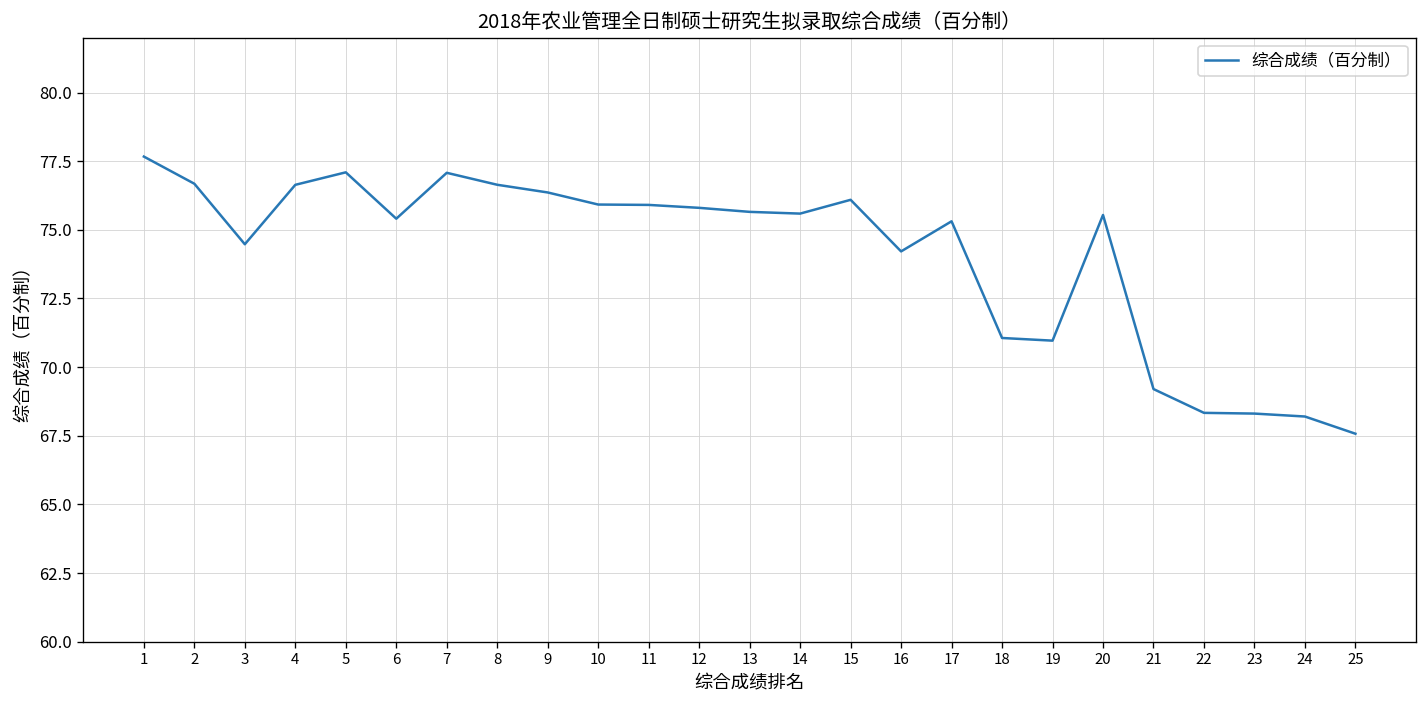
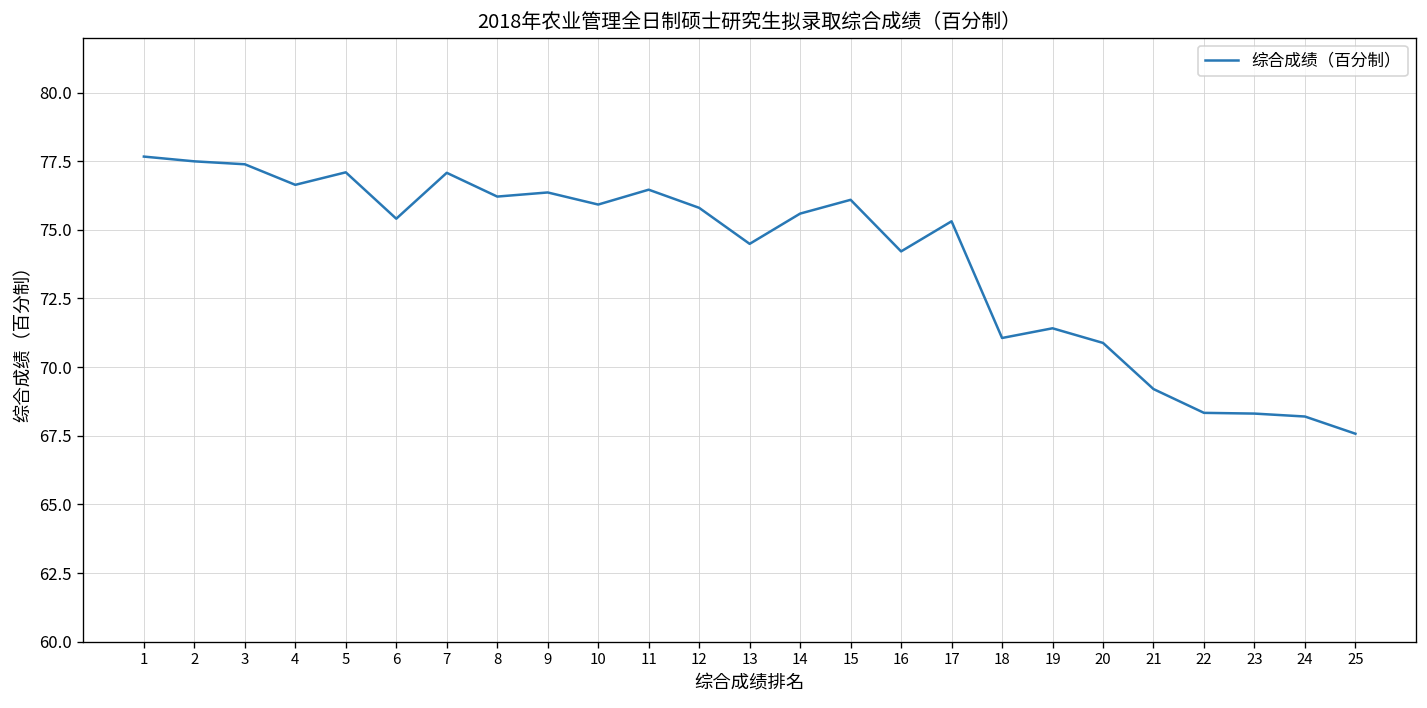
2: 76.7 -> 77.5
3: 74.5 -> 77.4
8: 76.6 -> 76.2
11: 75.9 -> 76.5
13: 75.7 -> 74.5
19: 71.0 -> 71.4
20: 75.5 -> 70.9
